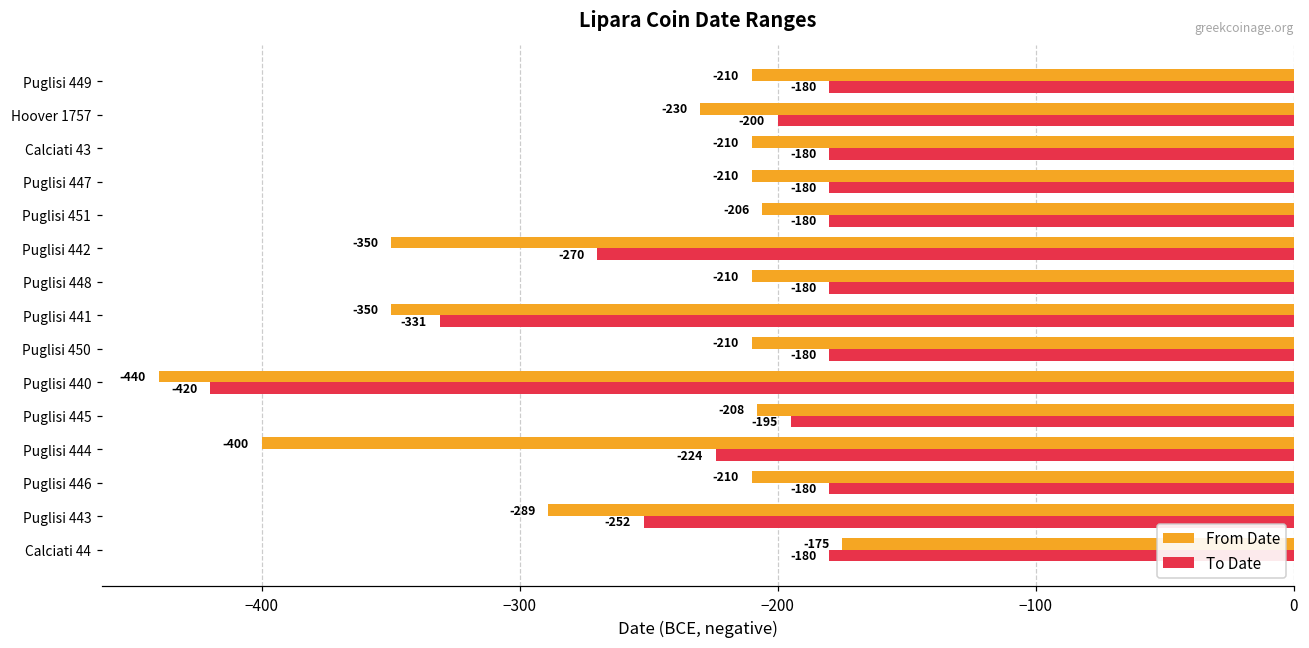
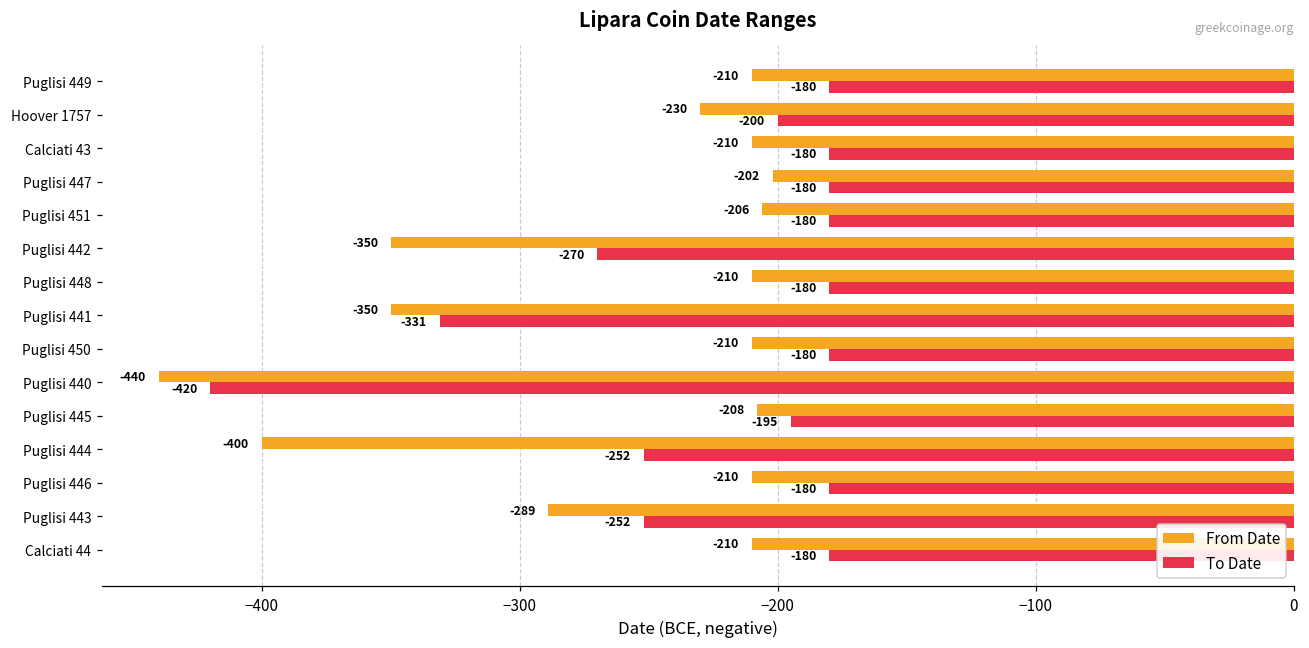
From Date, Puglisi 447: -210 -> -202
To Date, Puglisi 444: -224 -> -252
From Date, Calciati 44: -175 -> -210
